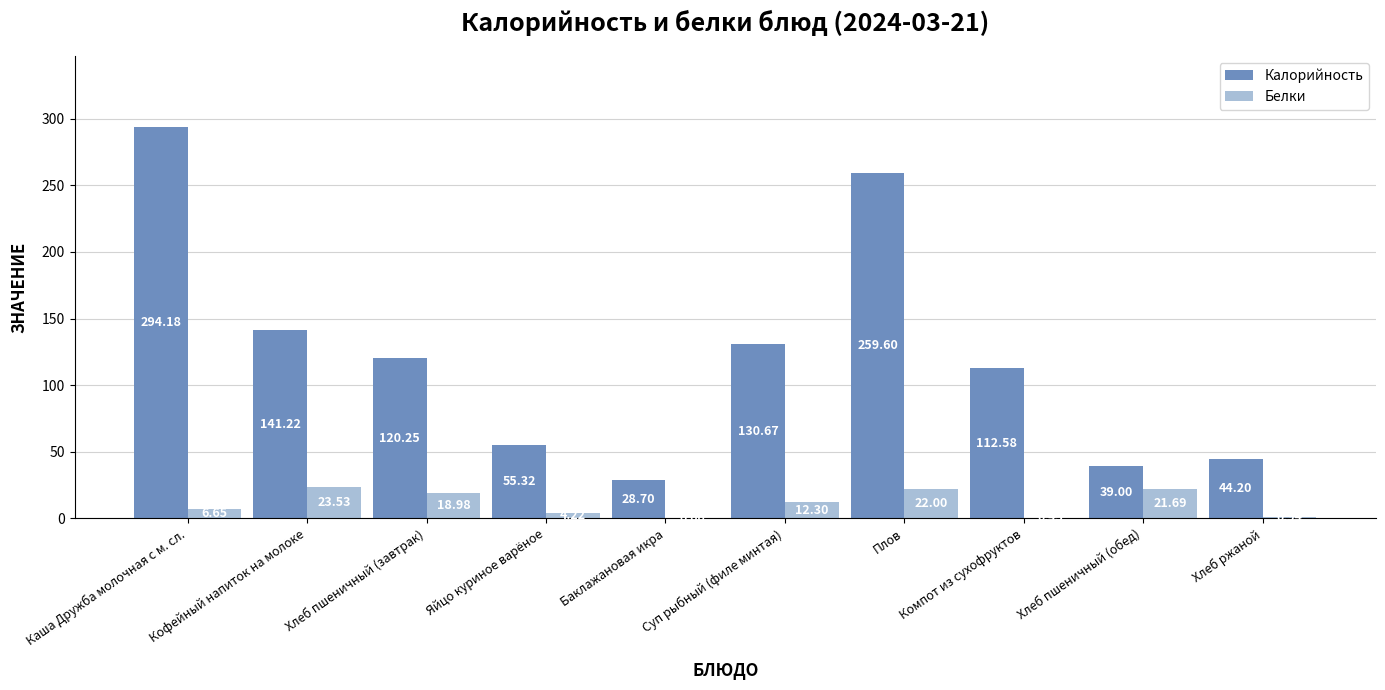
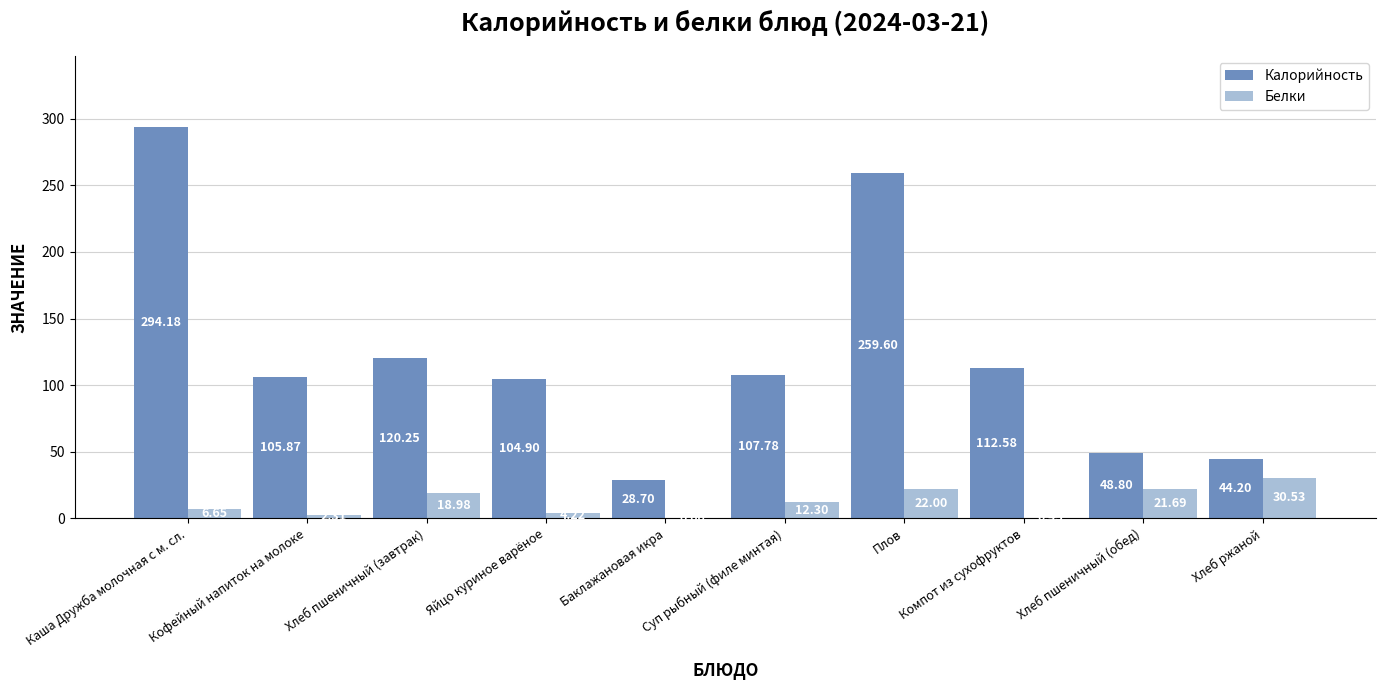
Калорийность, Кофейный напиток на молоке: 141.22 -> 105.87
Белки, Кофейный напиток на молоке: 24 -> 2
Калорийность, Яйцо куриное варёное: 55.32 -> 104.90
Калорийность, Суп рыбный (филе минтая): 130.67 -> 107.78
Калорийность, Хлеб пшеничный (обед): 39.00 -> 48.80
Белки, Хлеб ржаной: 1 -> 31
